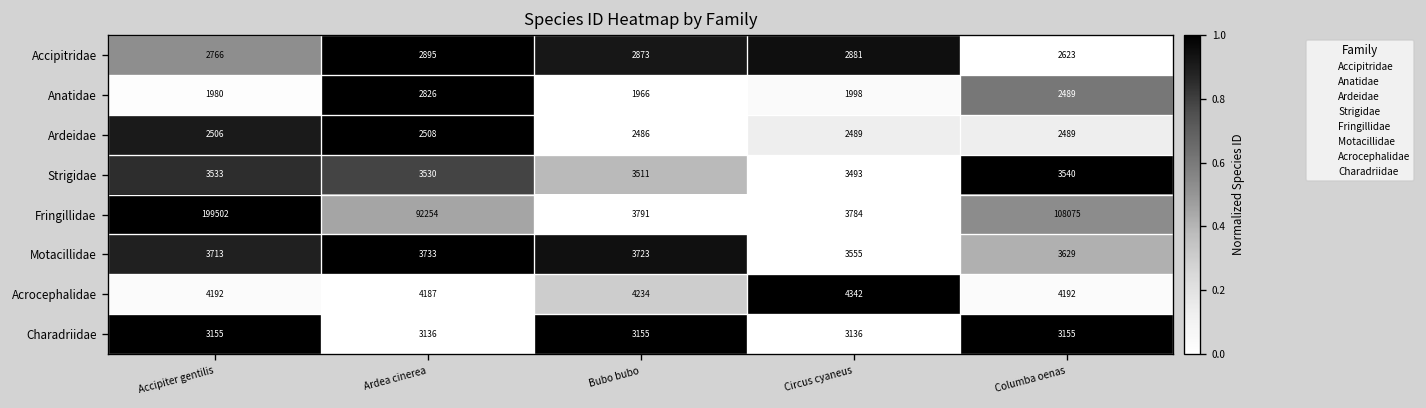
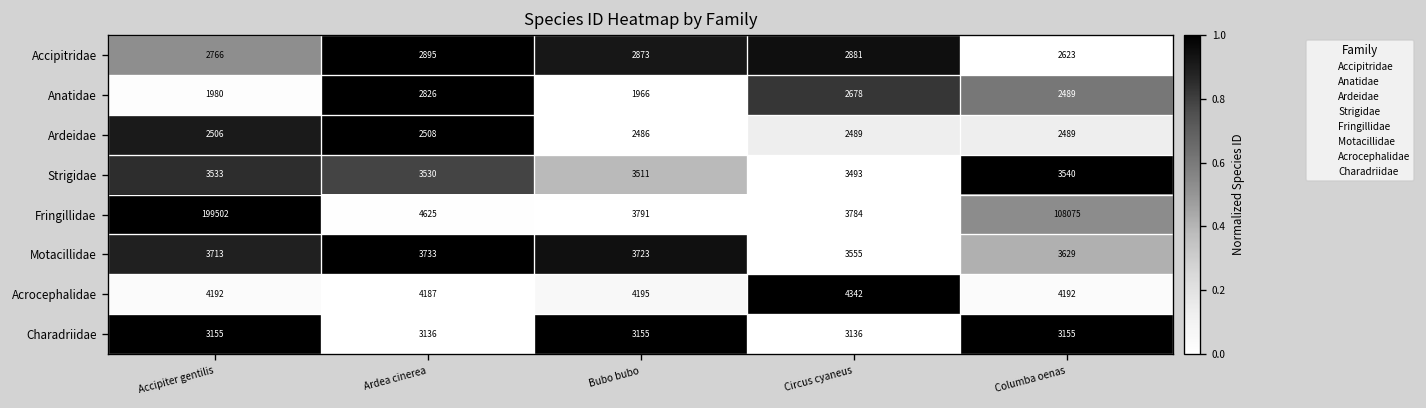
Anatidae, Circus cyaneus: 1998 -> 2678
Fringillidae, Ardea cinerea: 92254 -> 4625
Acrocephalidae, Bubo bubo: 4234 -> 4195
